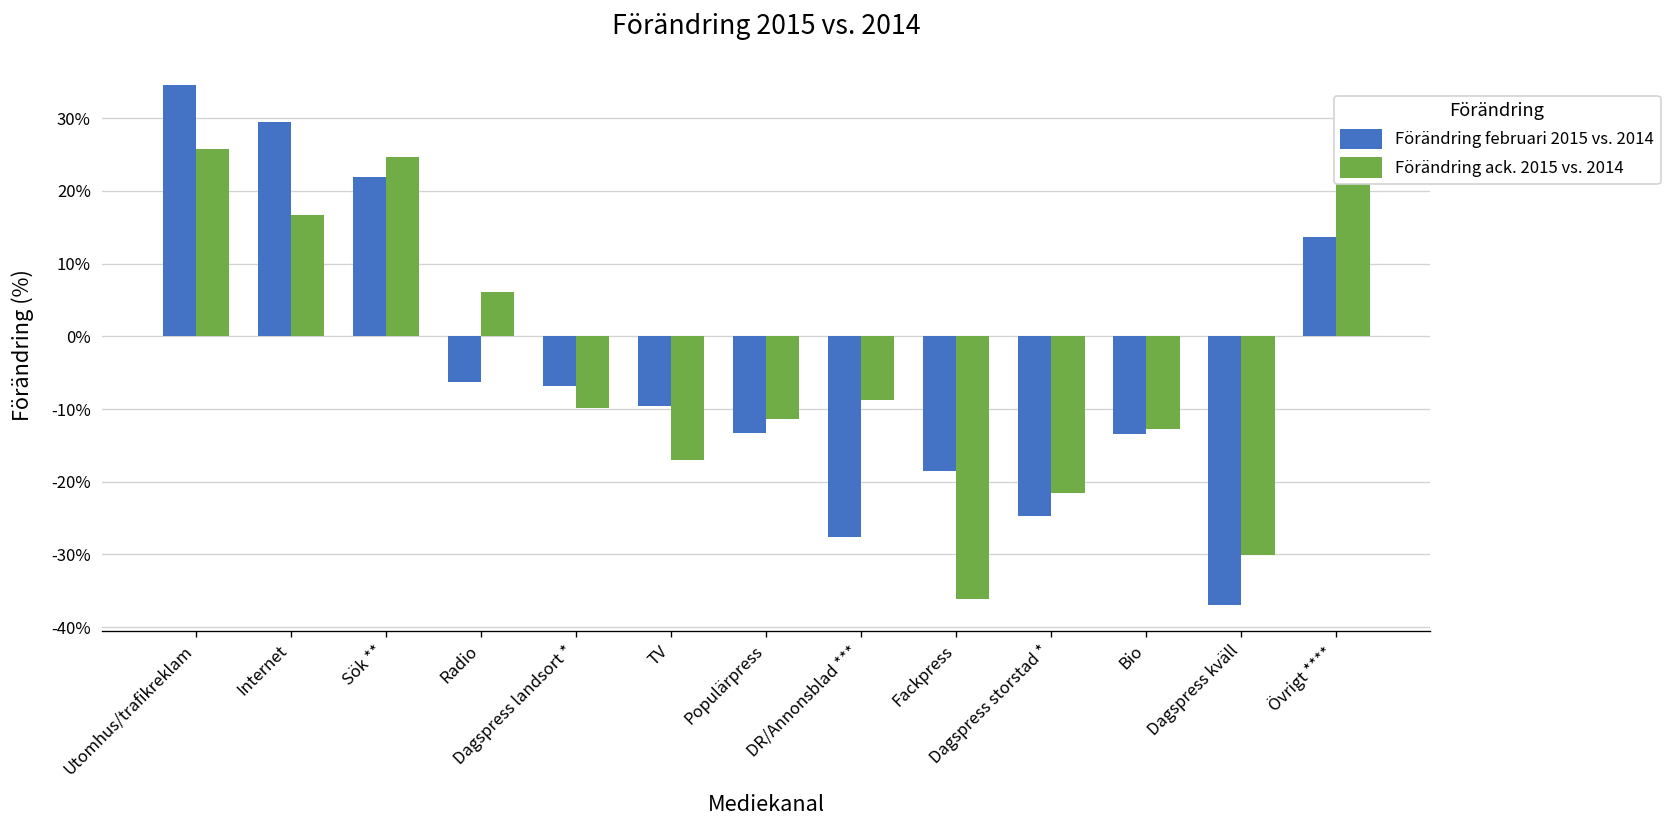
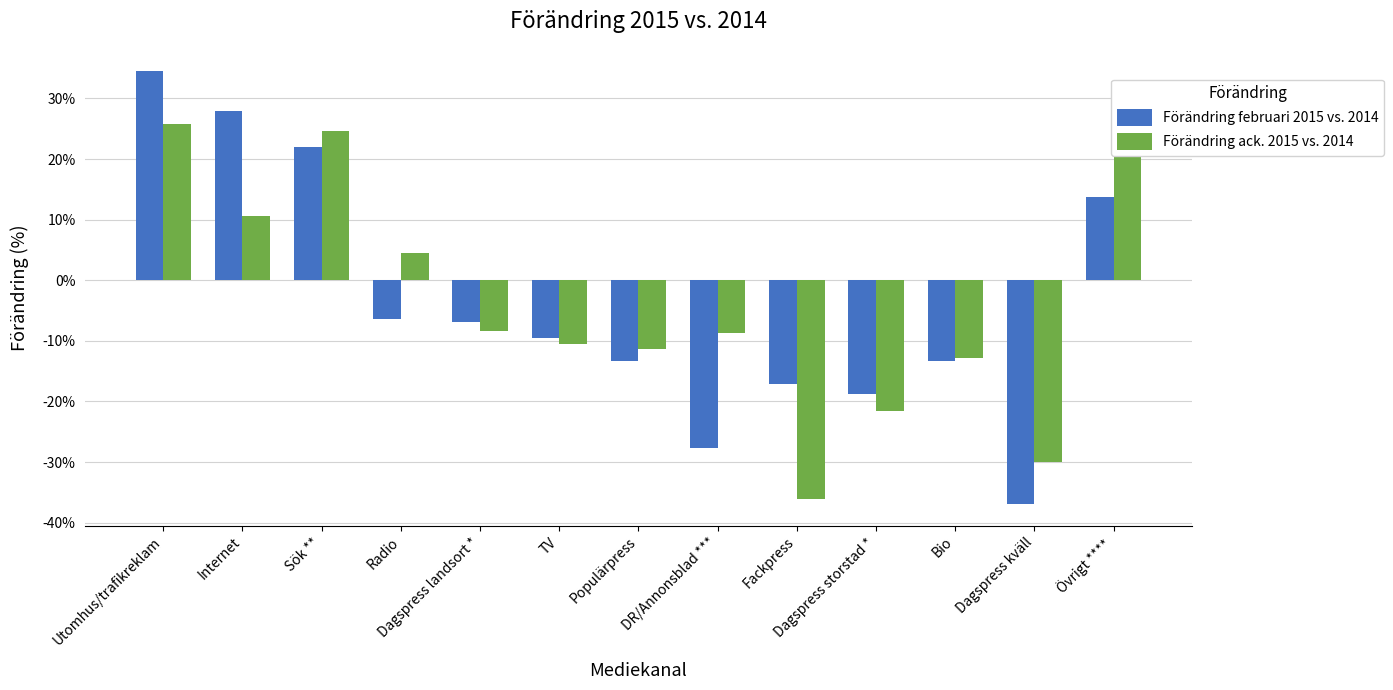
Förändring februari 2015 vs. 2014, Internet: 30% -> 28%
Förändring ack. 2015 vs. 2014, Internet: 17% -> 11%
Förändring ack. 2015 vs. 2014, Radio: 6% -> 5%
Förändring ack. 2015 vs. 2014, Dagspress landsort *: -10% -> -8%
Förändring ack. 2015 vs. 2014, TV: -17% -> -11%
Förändring februari 2015 vs. 2014, Fackpress: -18% -> -17%
Förändring februari 2015 vs. 2014, Dagspress storstad *: -25% -> -19%
